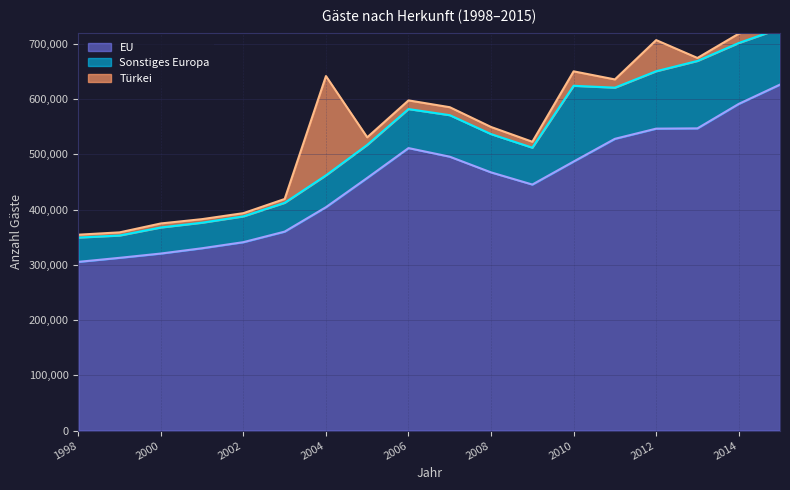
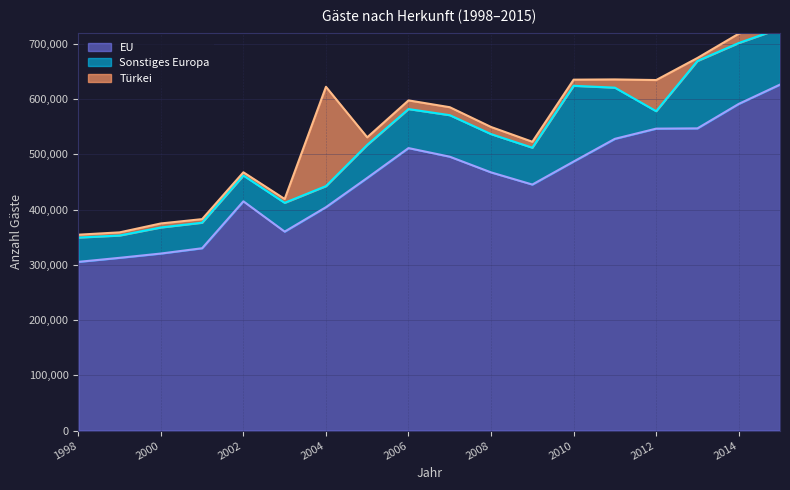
EU, 2002: 340,000 -> 420,000
Sonstiges Europa, 2004: 60,000 -> 40,000
Türkei, 2010: 30,000 -> 10,000
Sonstiges Europa, 2012: 100,000 -> 30,000
